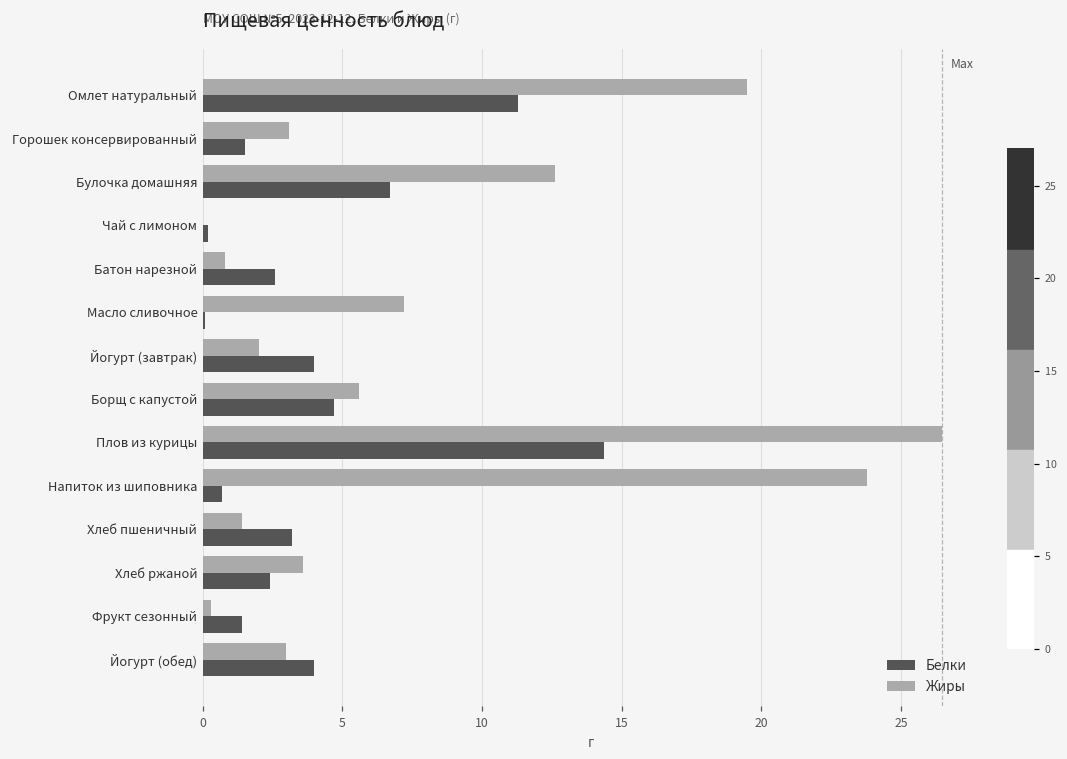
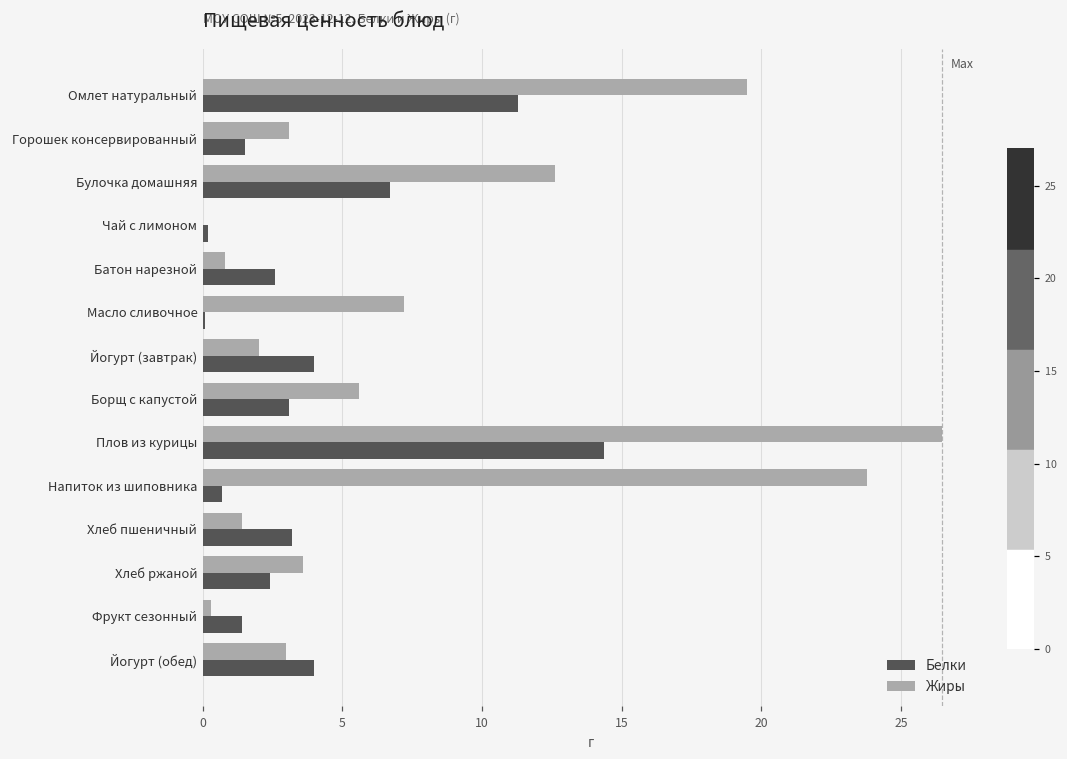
Белки, Борщ с капустой: 4.7 -> 3.1
